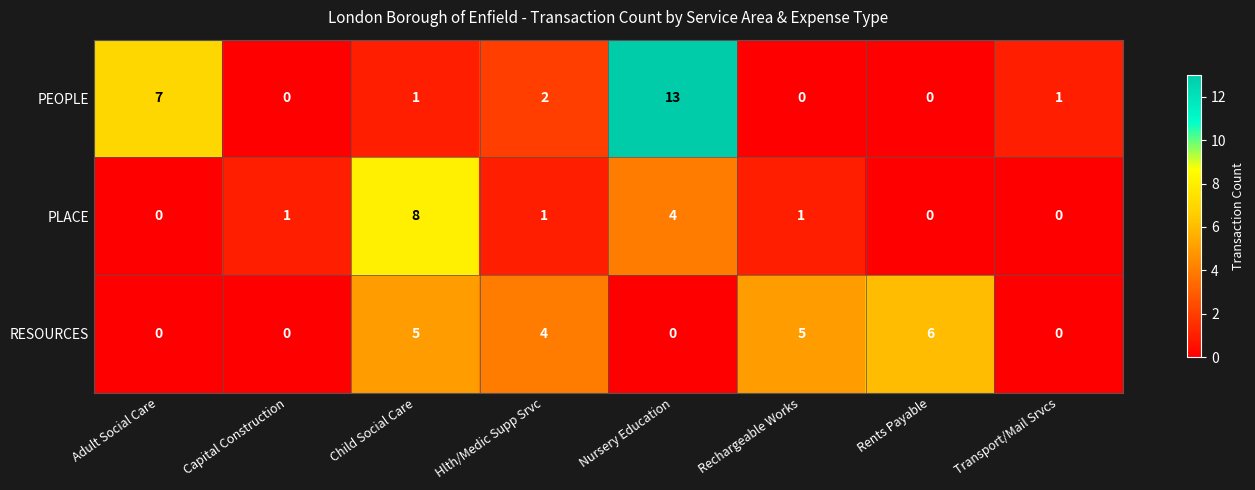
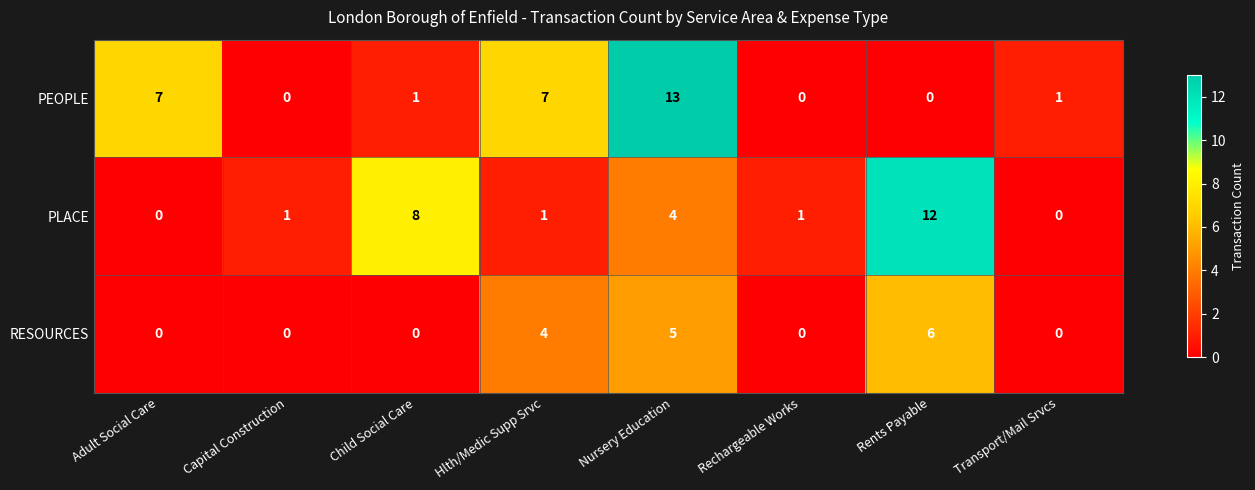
PEOPLE, Hlth/Medic Supp Srvc: 2 -> 7
PLACE, Rents Payable: 0 -> 12
RESOURCES, Child Social Care: 5 -> 0
RESOURCES, Nursery Education: 0 -> 5
RESOURCES, Rechargeable Works: 5 -> 0
